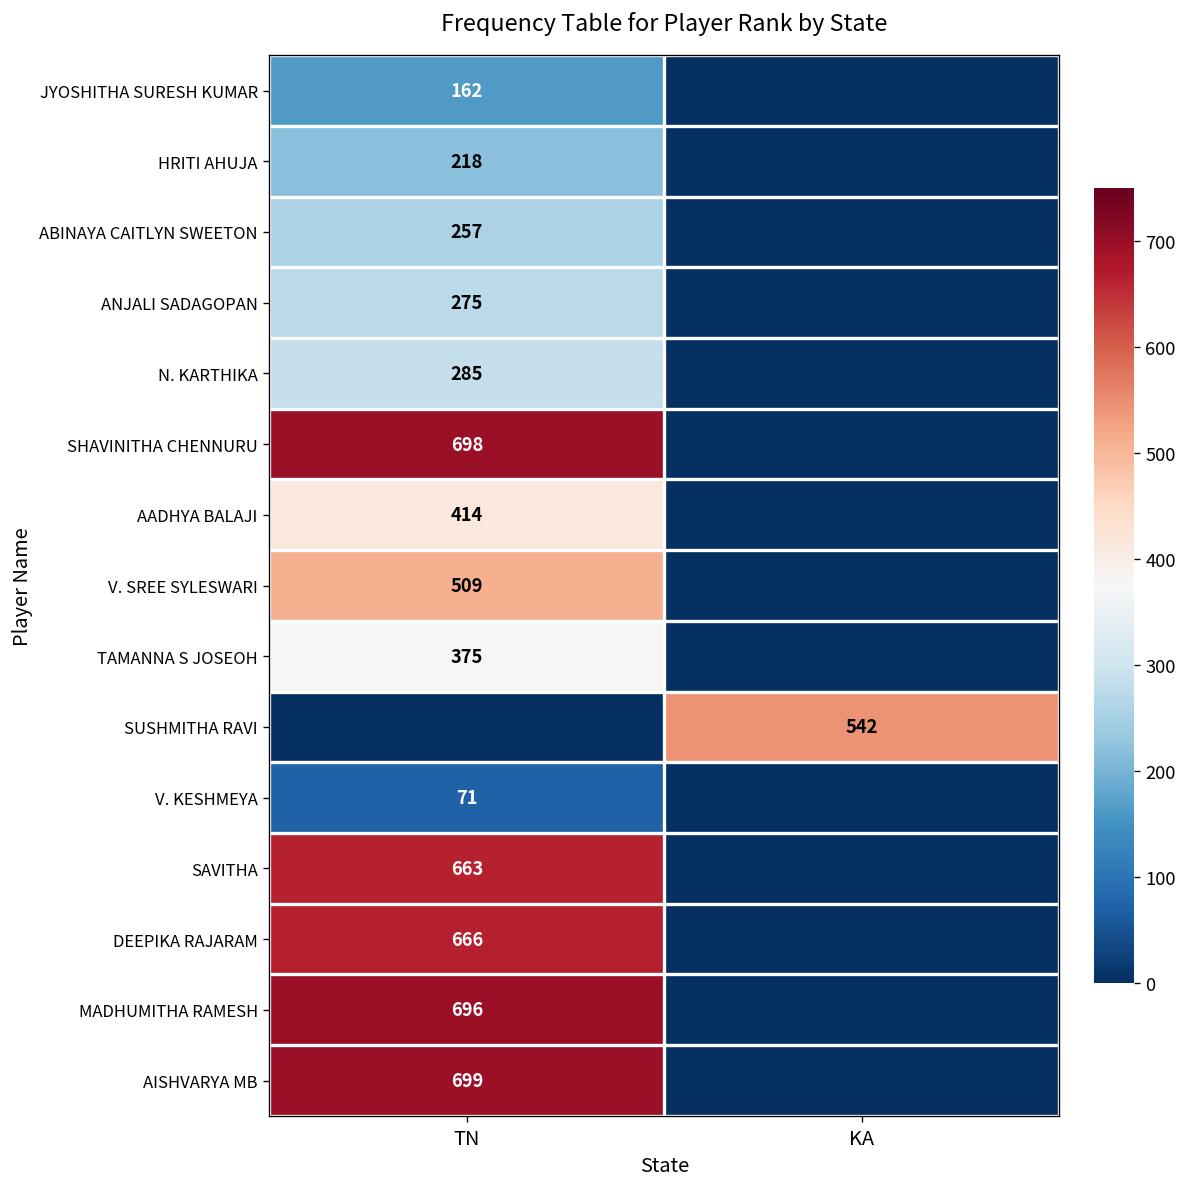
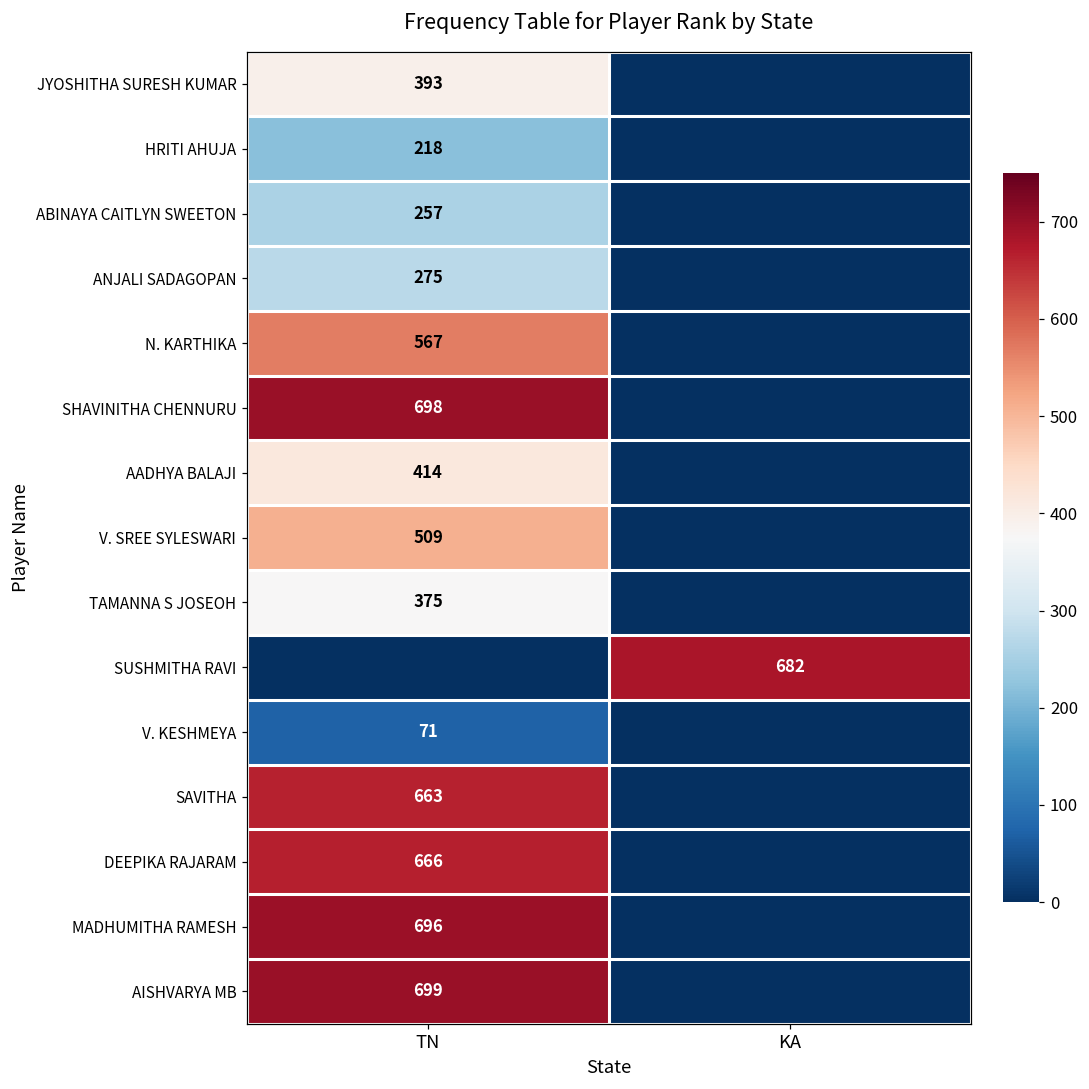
JYOSHITHA SURESH KUMAR, TN: 162 -> 393
N. KARTHIKA, TN: 285 -> 567
SUSHMITHA RAVI, KA: 542 -> 682
